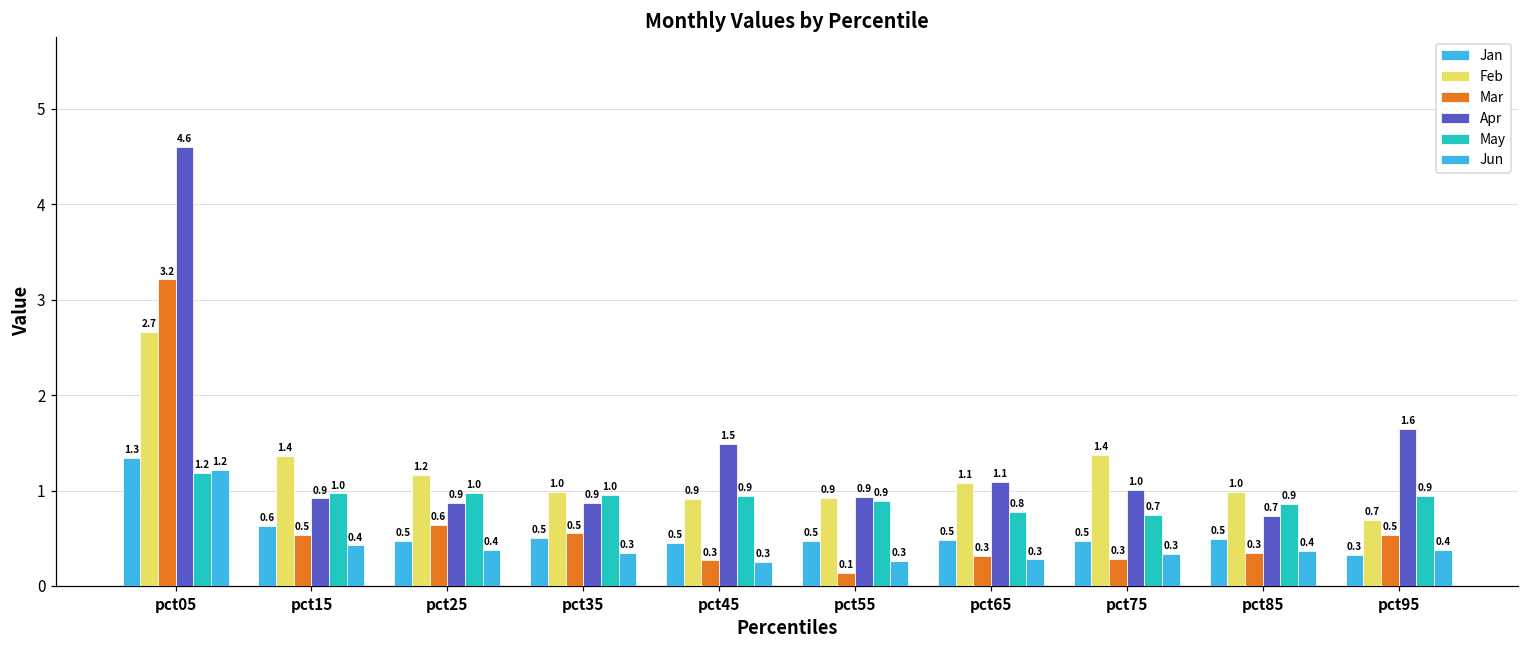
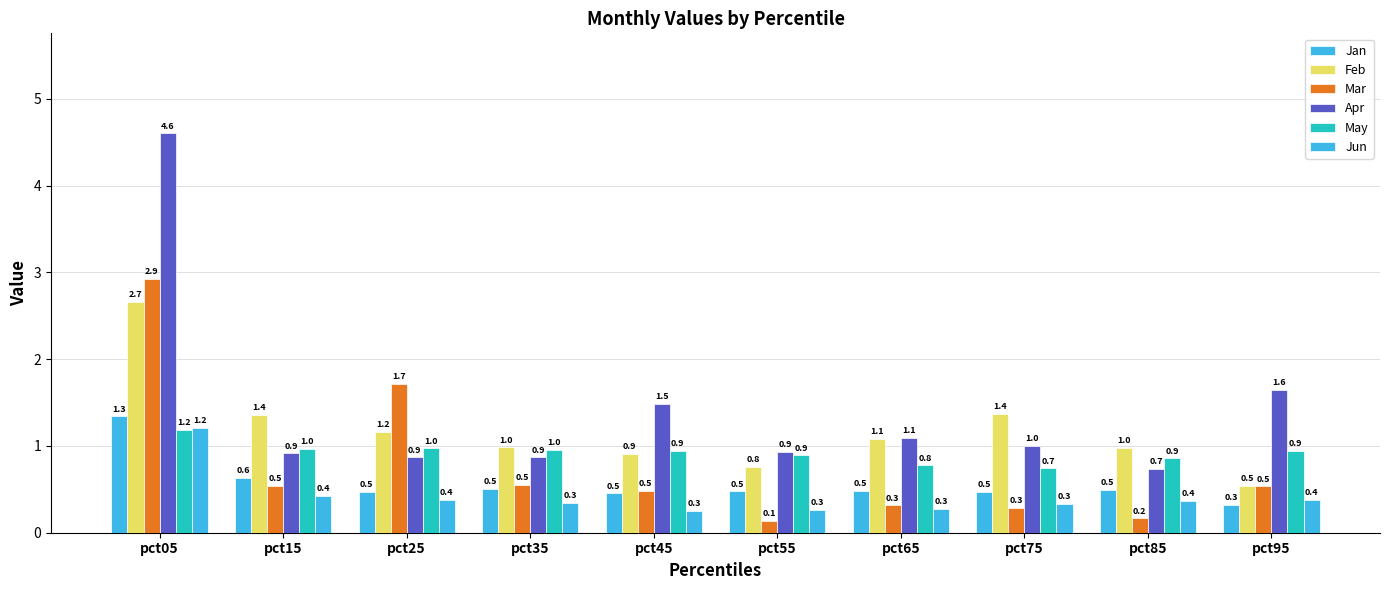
Mar, pct05: 3.2 -> 2.9
Mar, pct25: 0.6 -> 1.7
Mar, pct45: 0.3 -> 0.5
Feb, pct55: 0.9 -> 0.8
Mar, pct85: 0.3 -> 0.2
Feb, pct95: 0.7 -> 0.5
